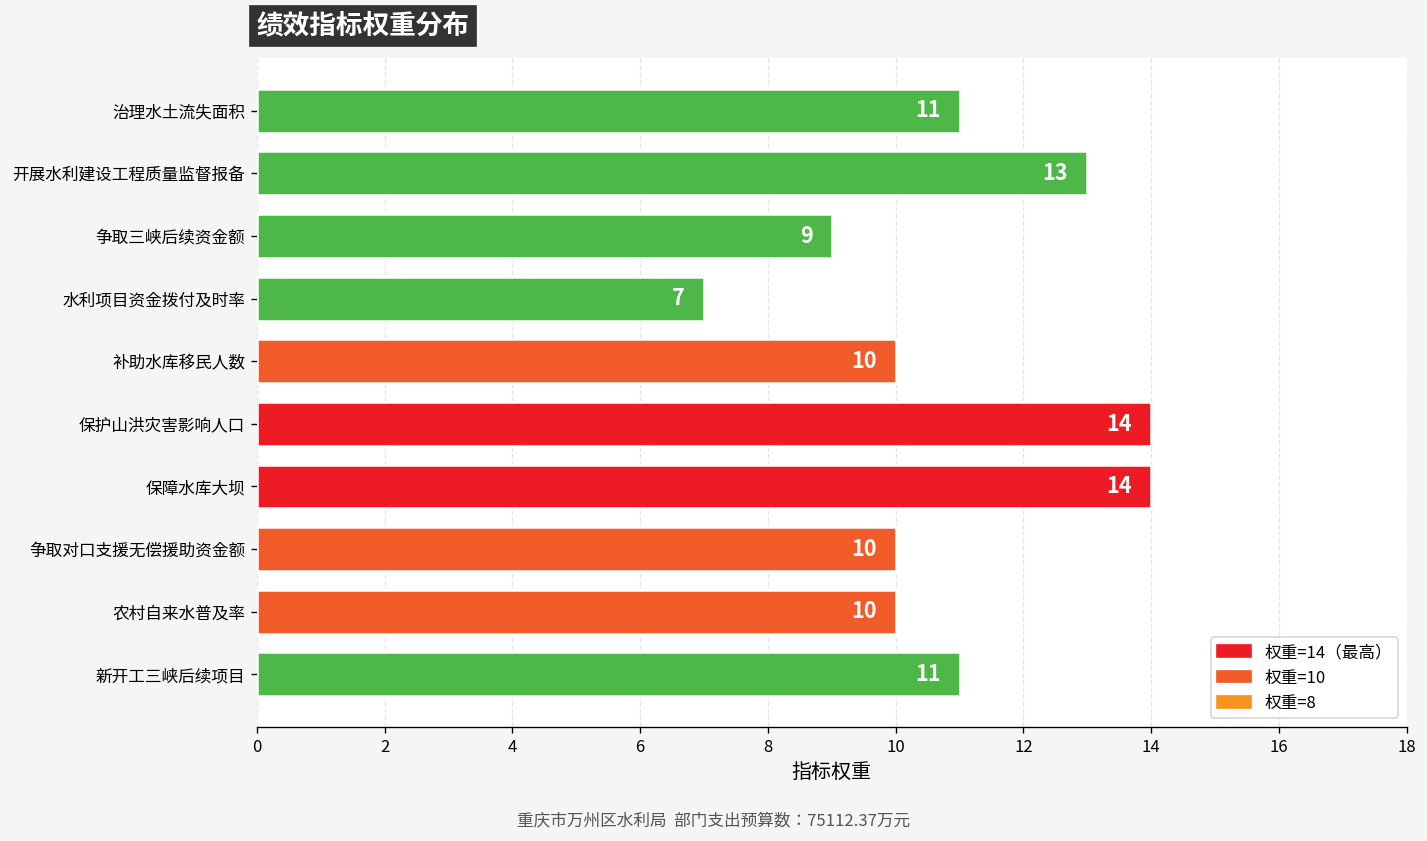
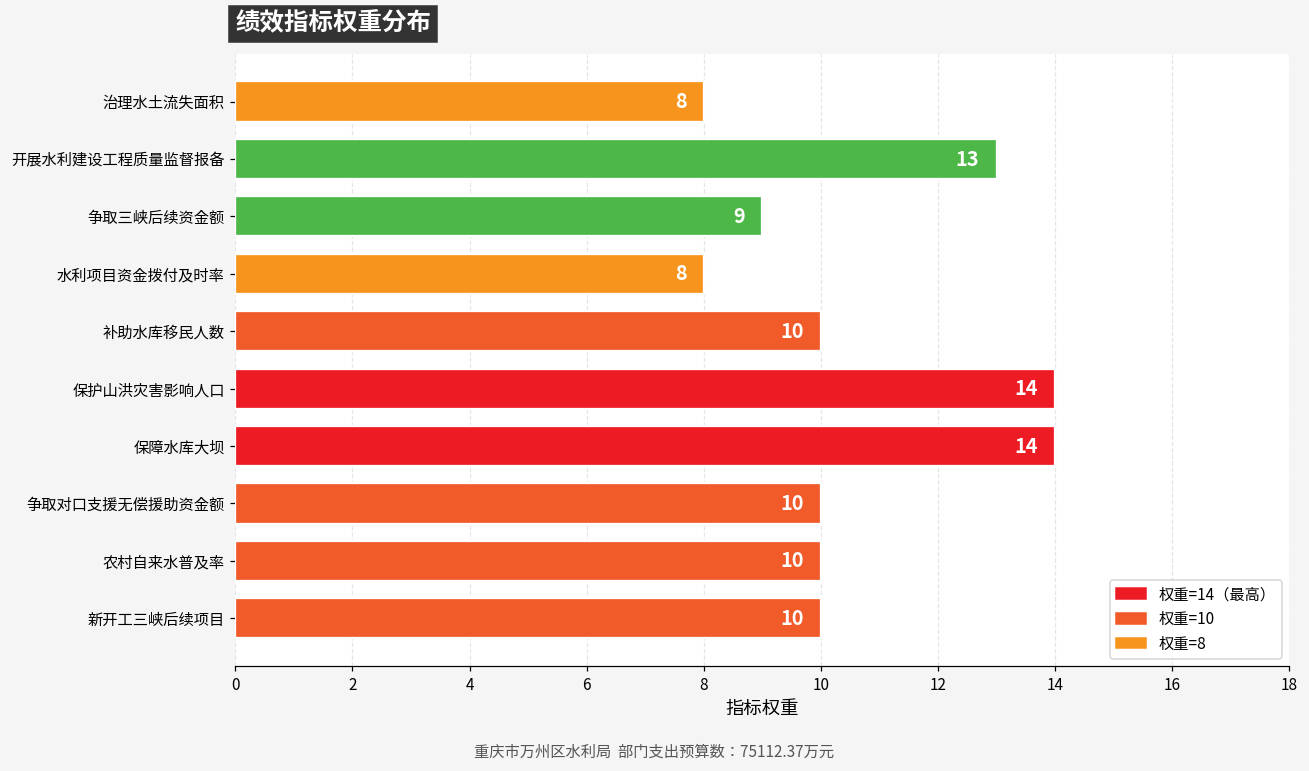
治理水土流失面积: 11 -> 8
水利项目资金拨付及时率: 7 -> 8
新开工三峡后续项目: 11 -> 10
